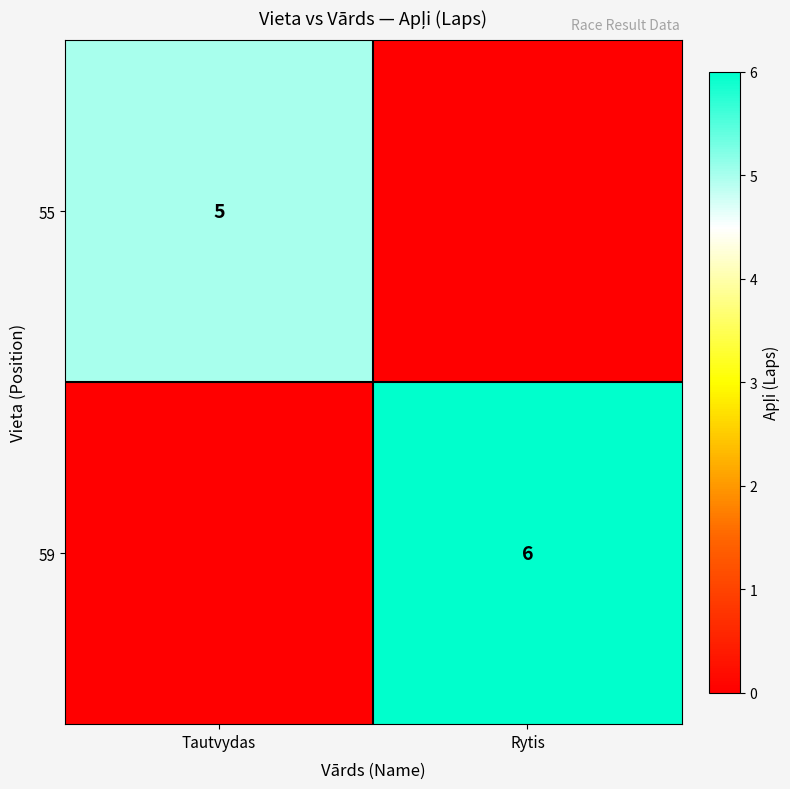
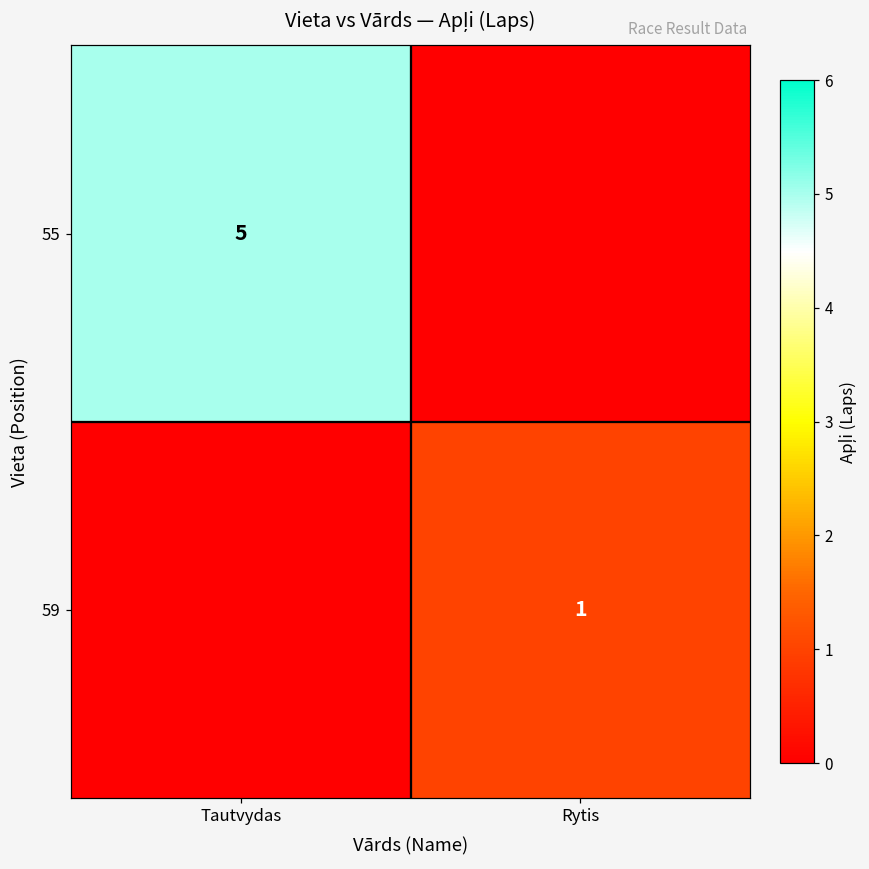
59, Rytis: 6 -> 1
